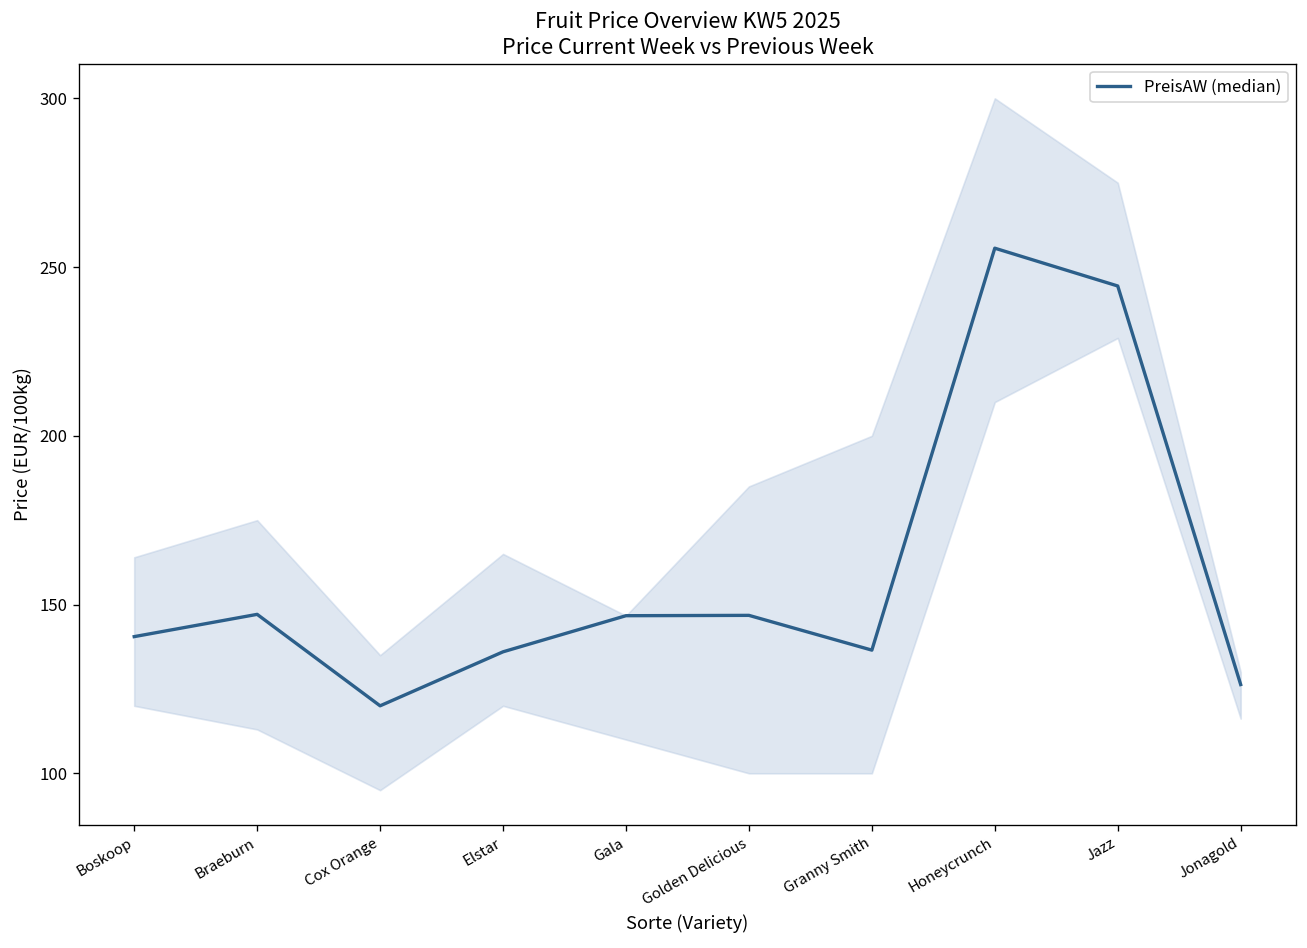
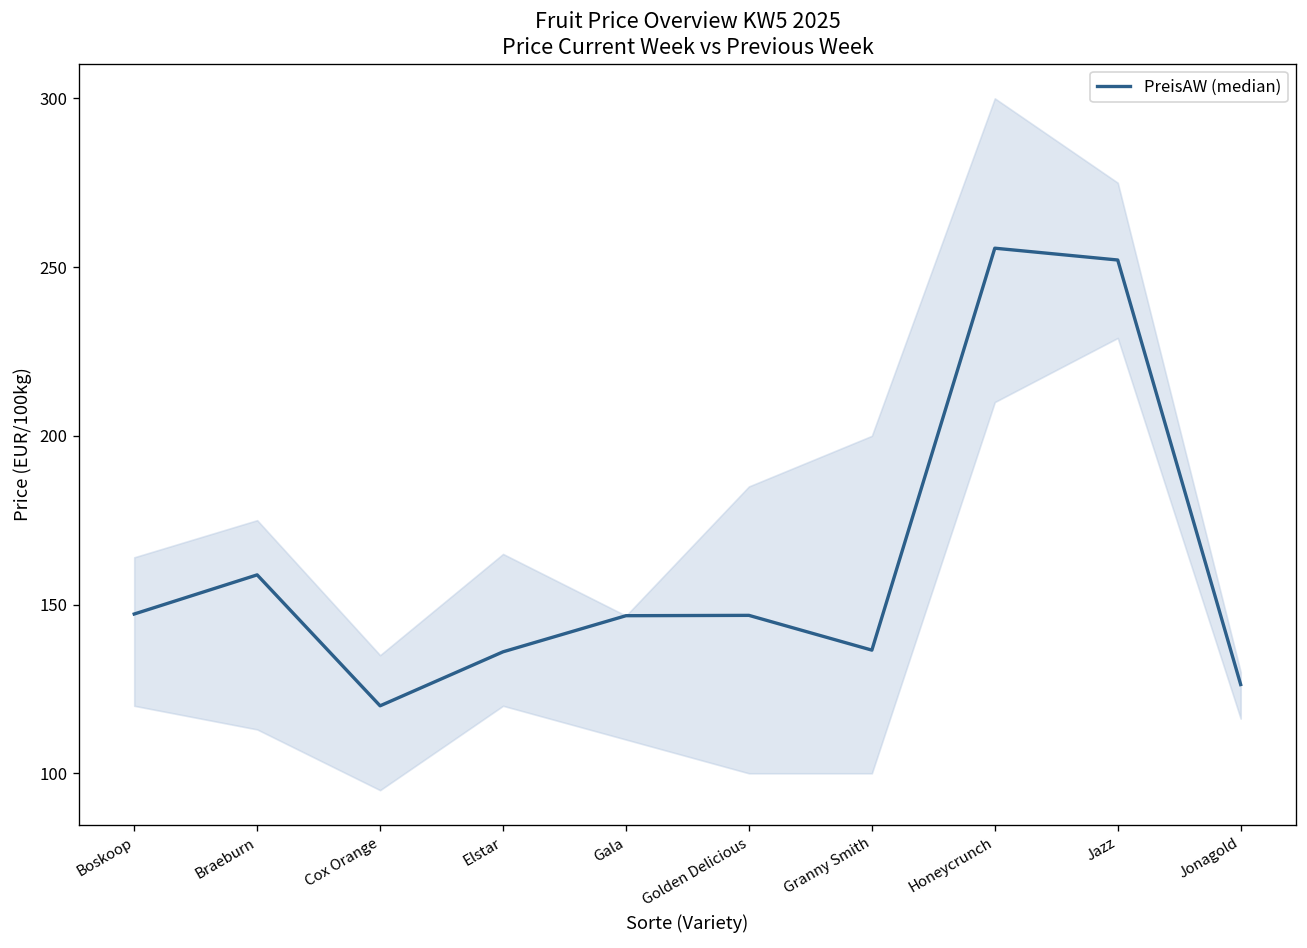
PreisAW (median), Boskoop: 141 -> 147
PreisAW (median), Braeburn: 147 -> 159
PreisAW (median), Jazz: 244 -> 252
